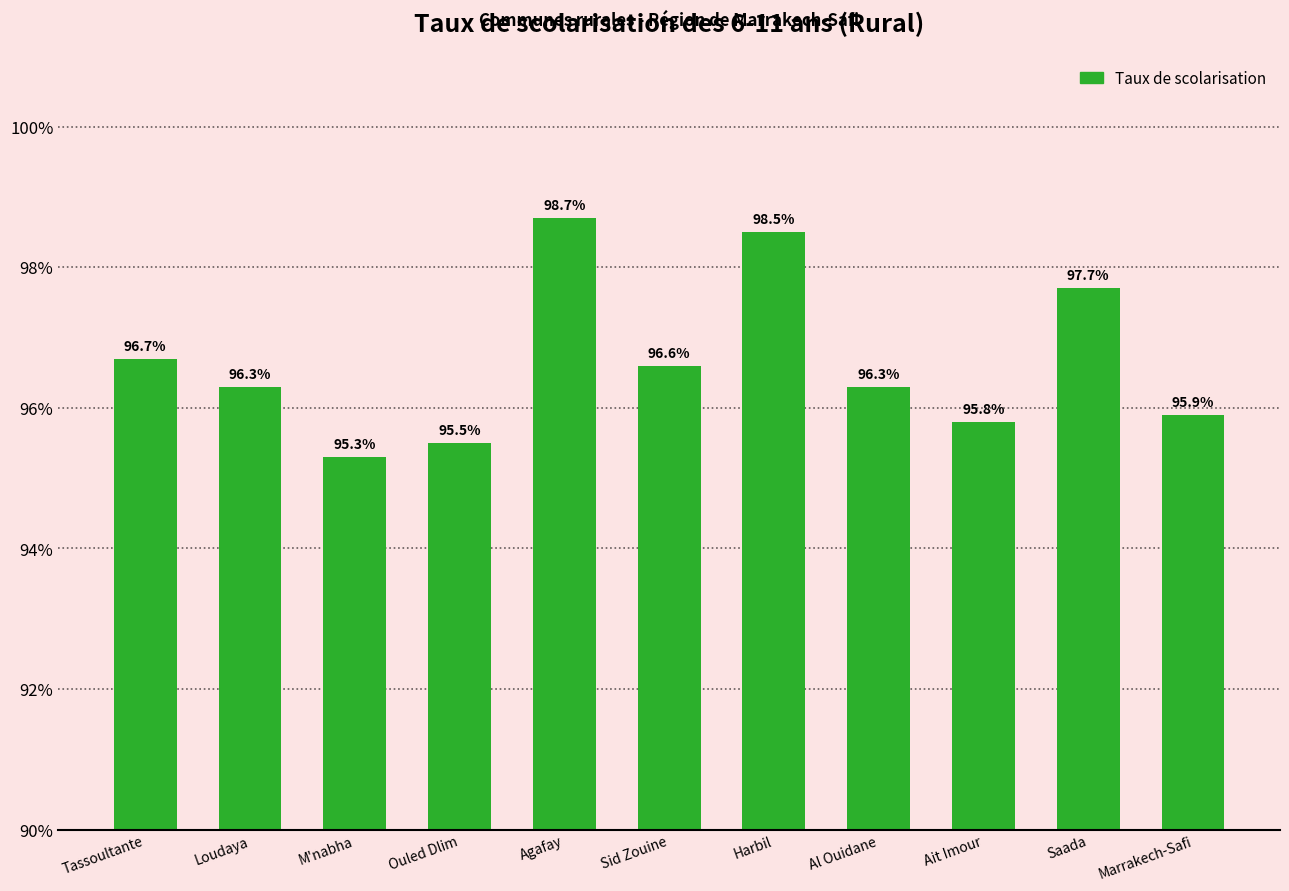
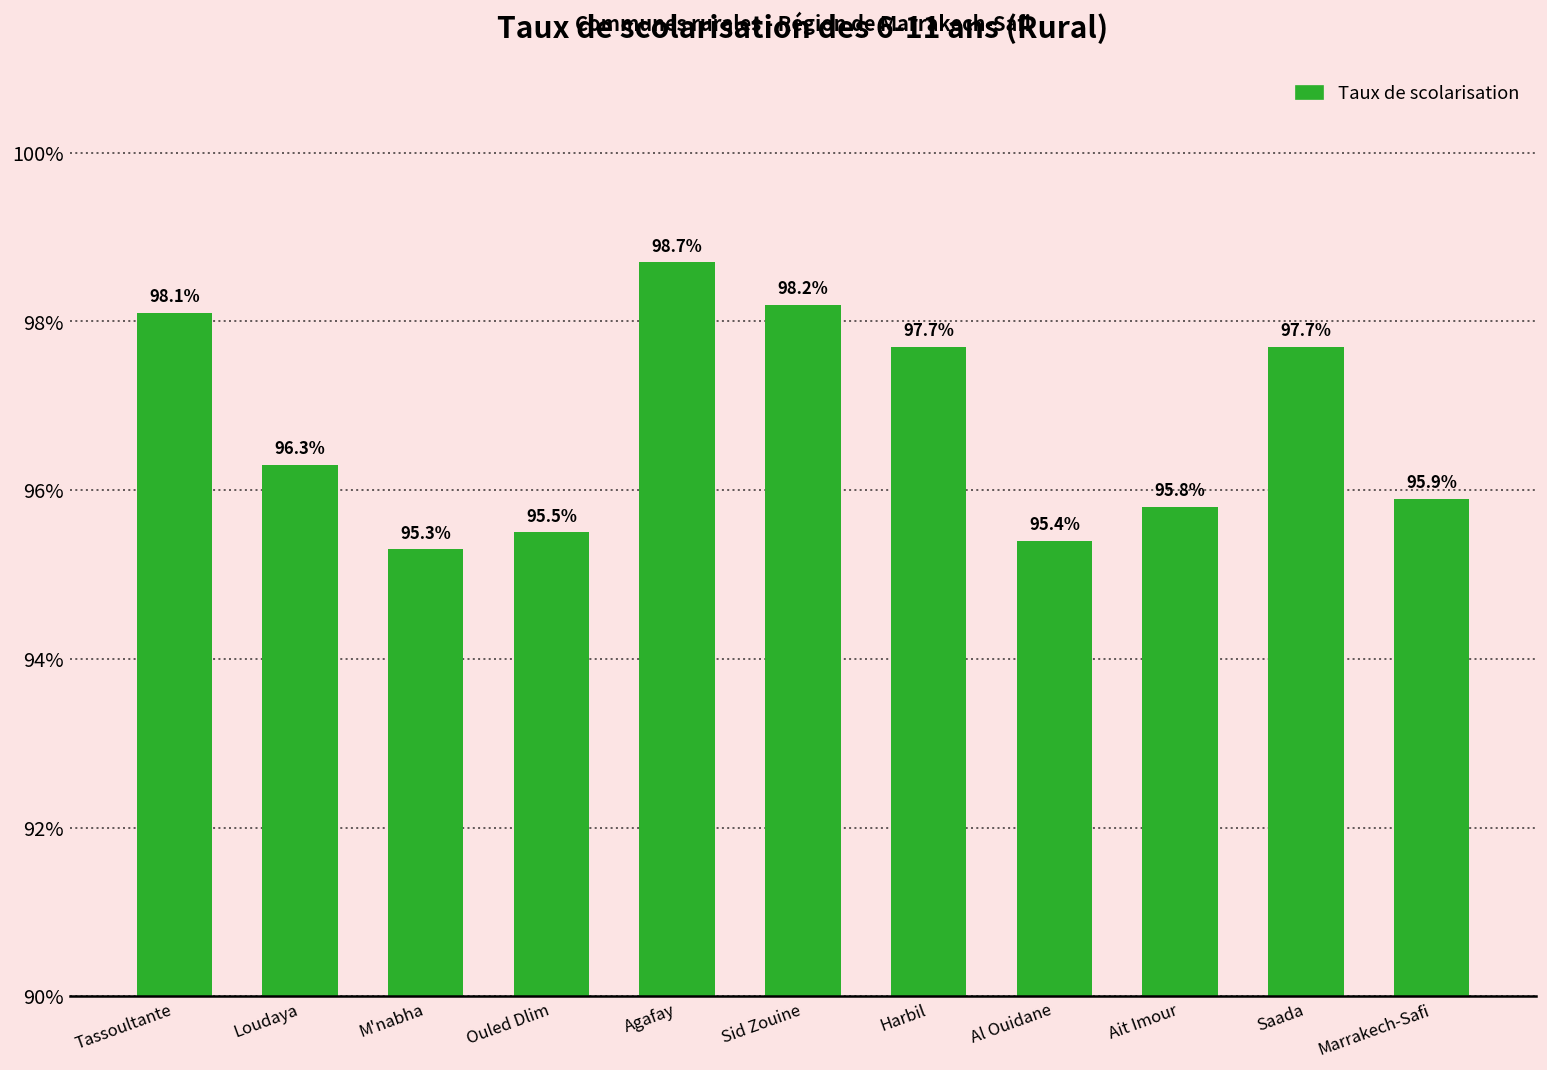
Tassoultante: 96.7% -> 98.1%
Sid Zouine: 96.6% -> 98.2%
Harbil: 98.5% -> 97.7%
Al Ouidane: 96.3% -> 95.4%
